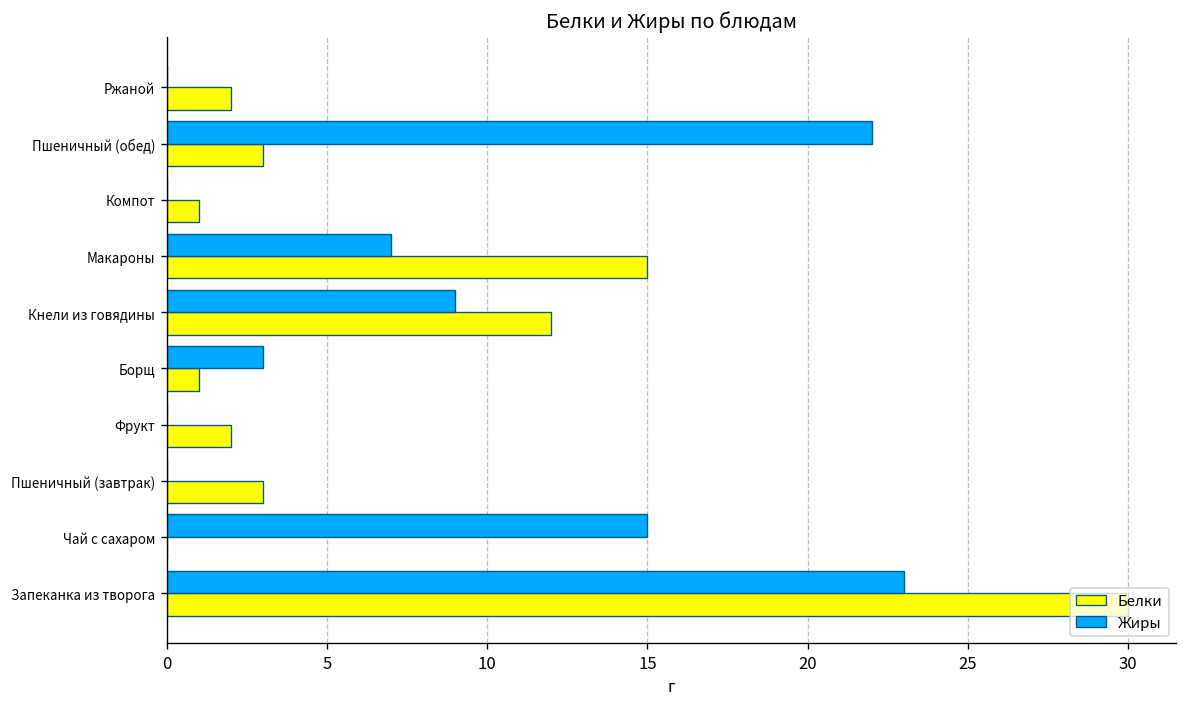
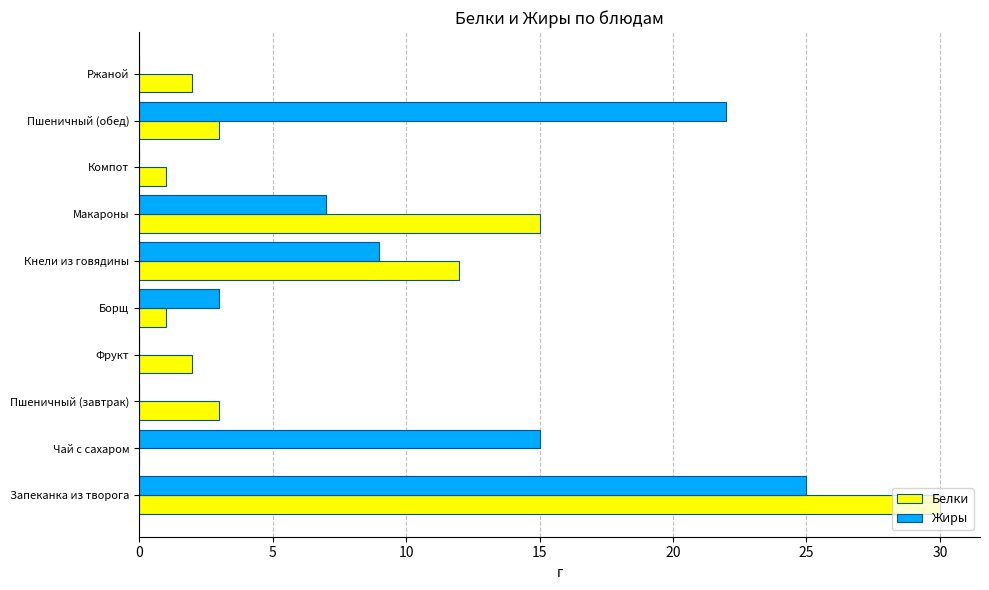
Жиры, Запеканка из творога: 23 -> 25
